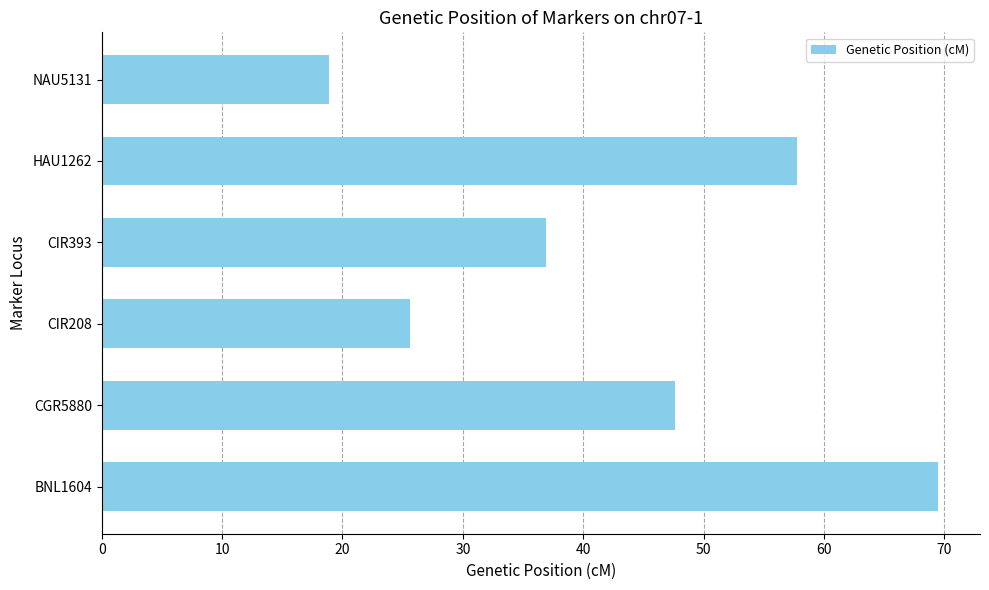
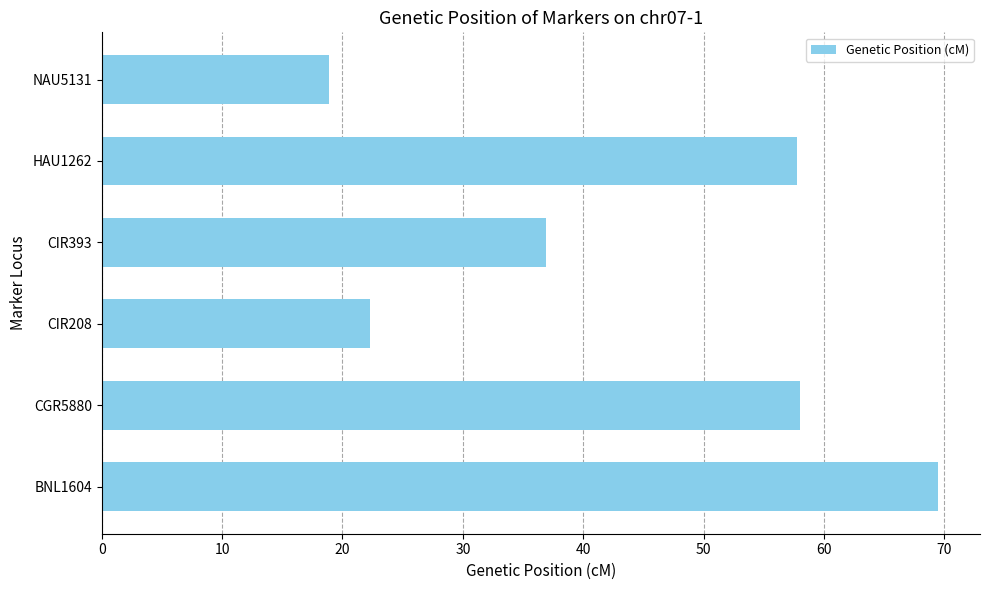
CIR208: 25.6 -> 22.3
CGR5880: 47.6 -> 58.0
